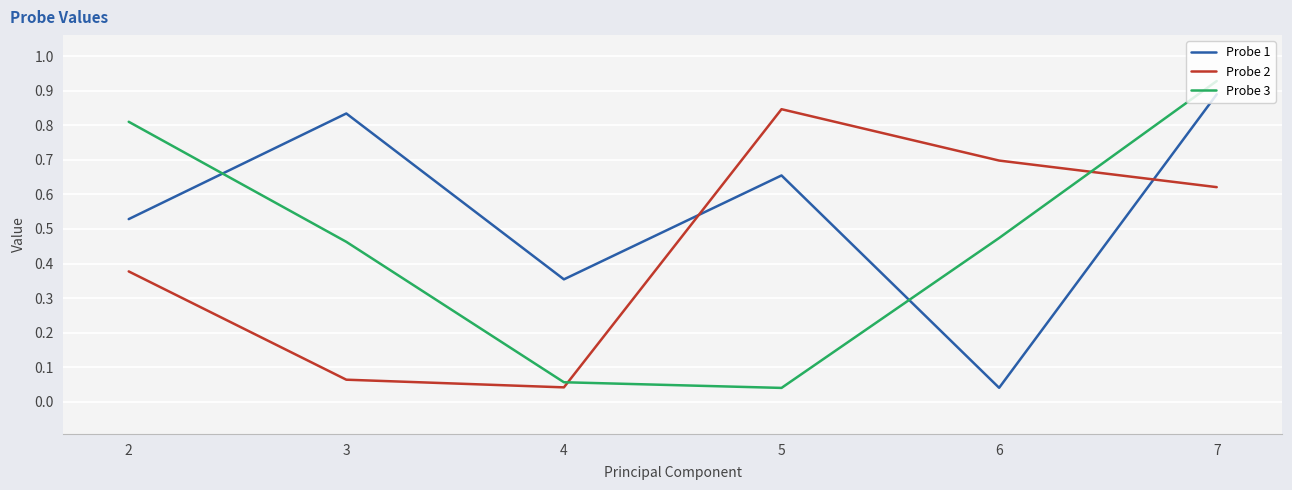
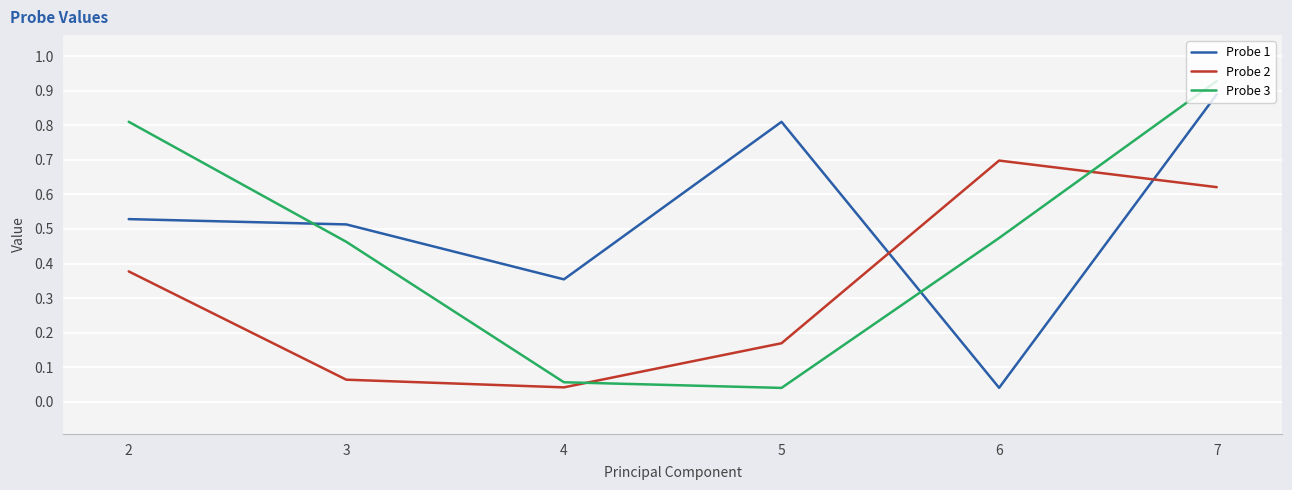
Probe 1, 3: 0.83 -> 0.51
Probe 1, 5: 0.66 -> 0.81
Probe 2, 5: 0.85 -> 0.17
